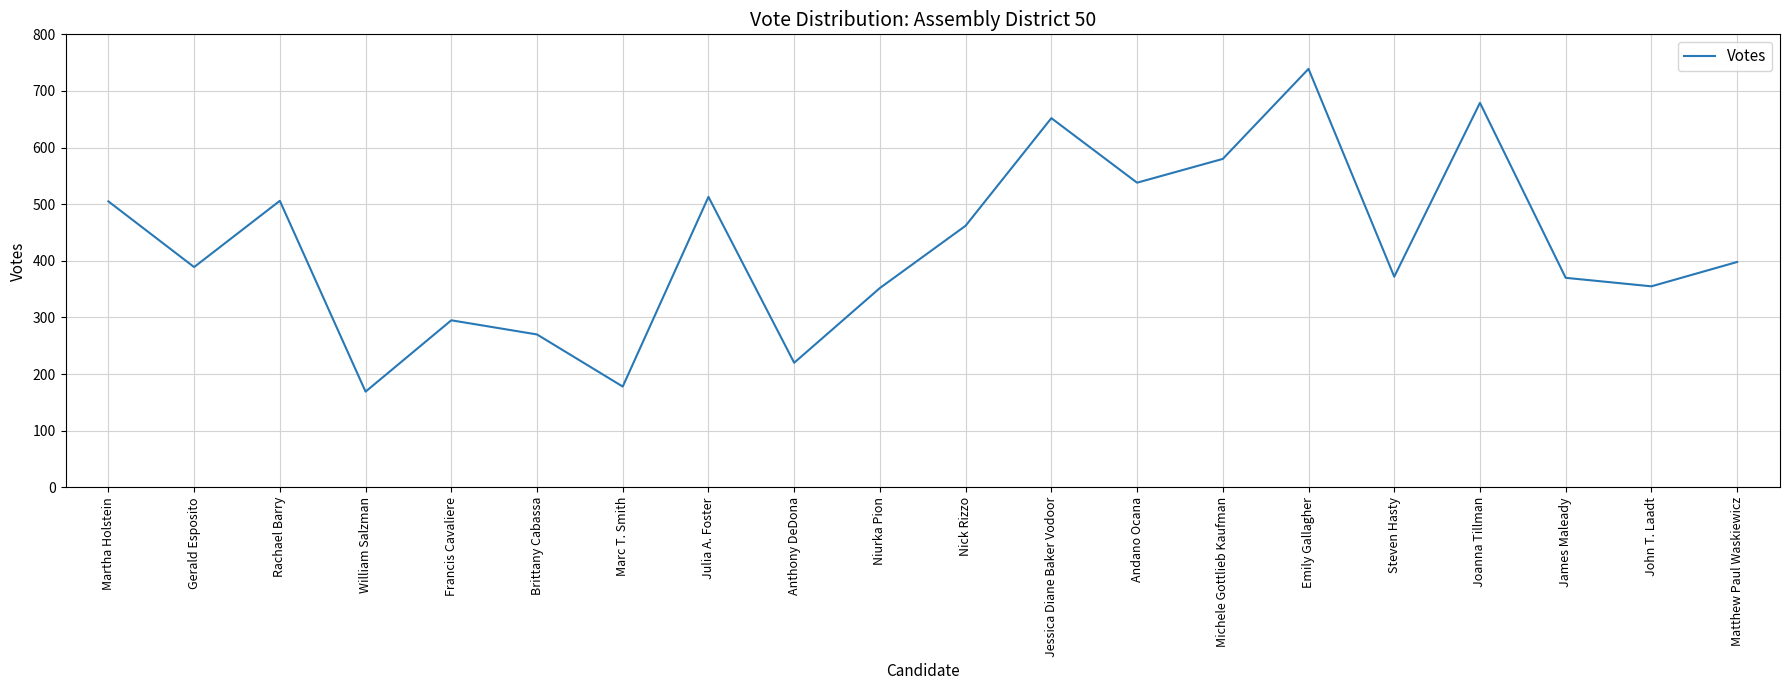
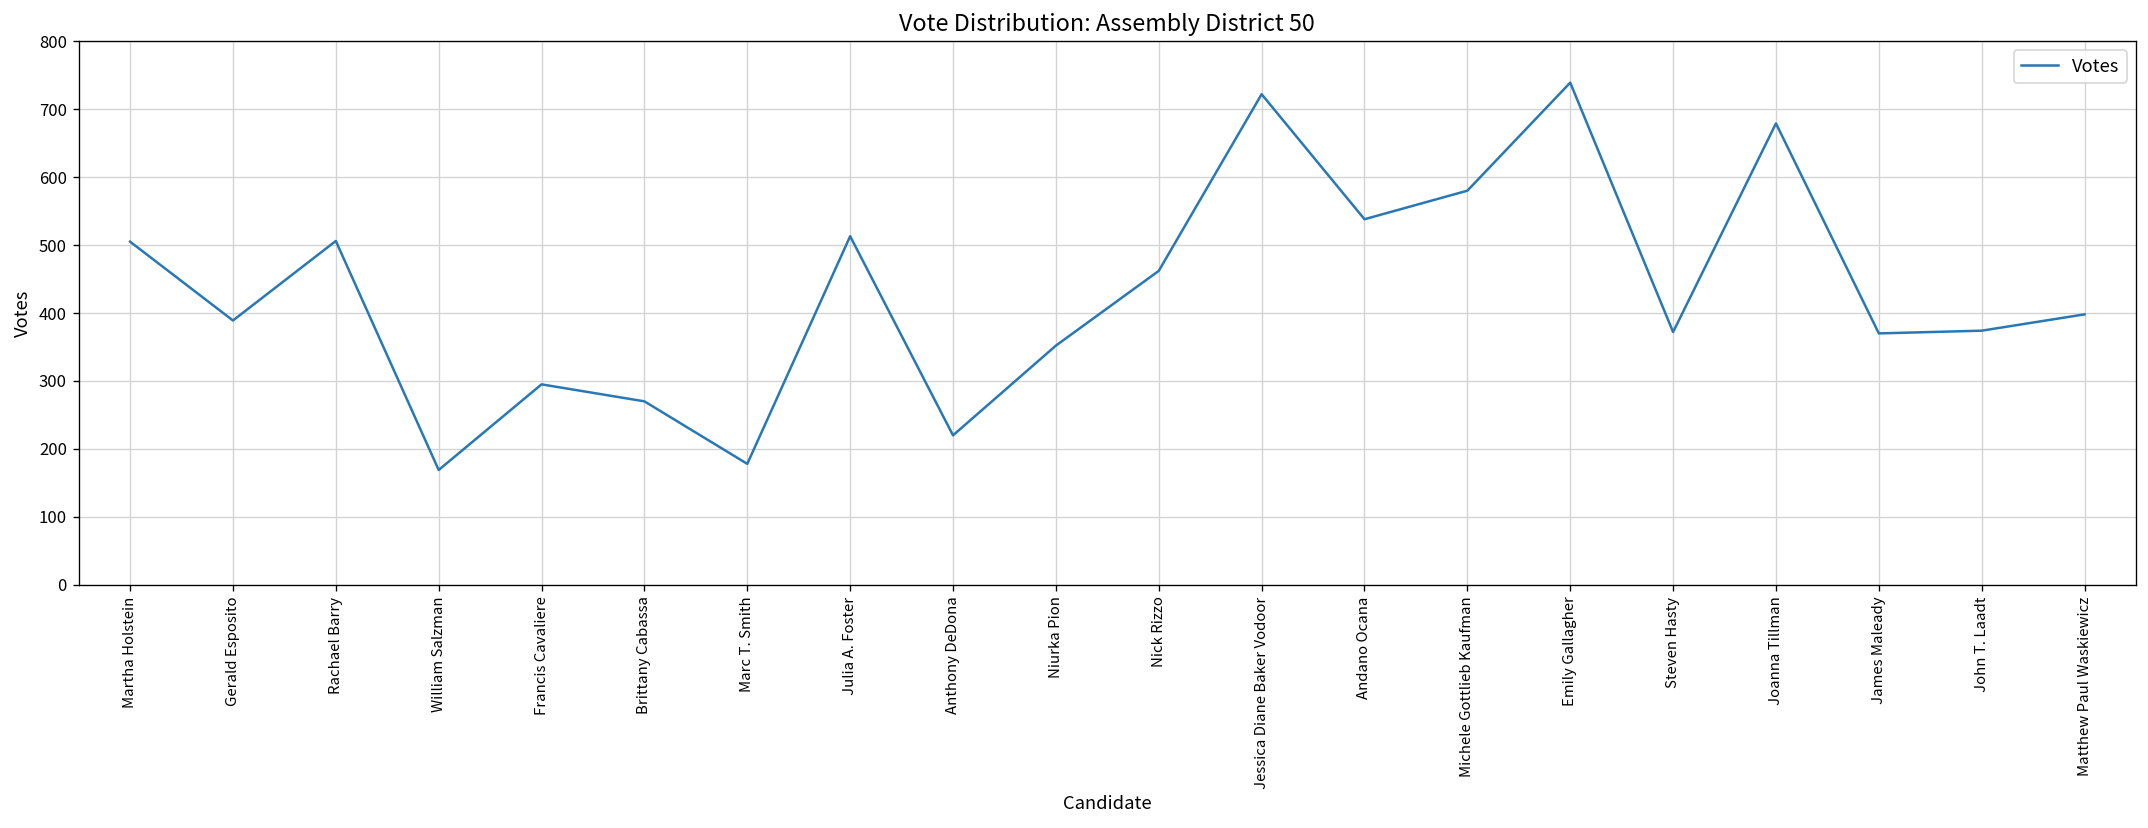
Jessica Diane Baker Vodoor: 650 -> 720
John T. Laadt: 360 -> 370
